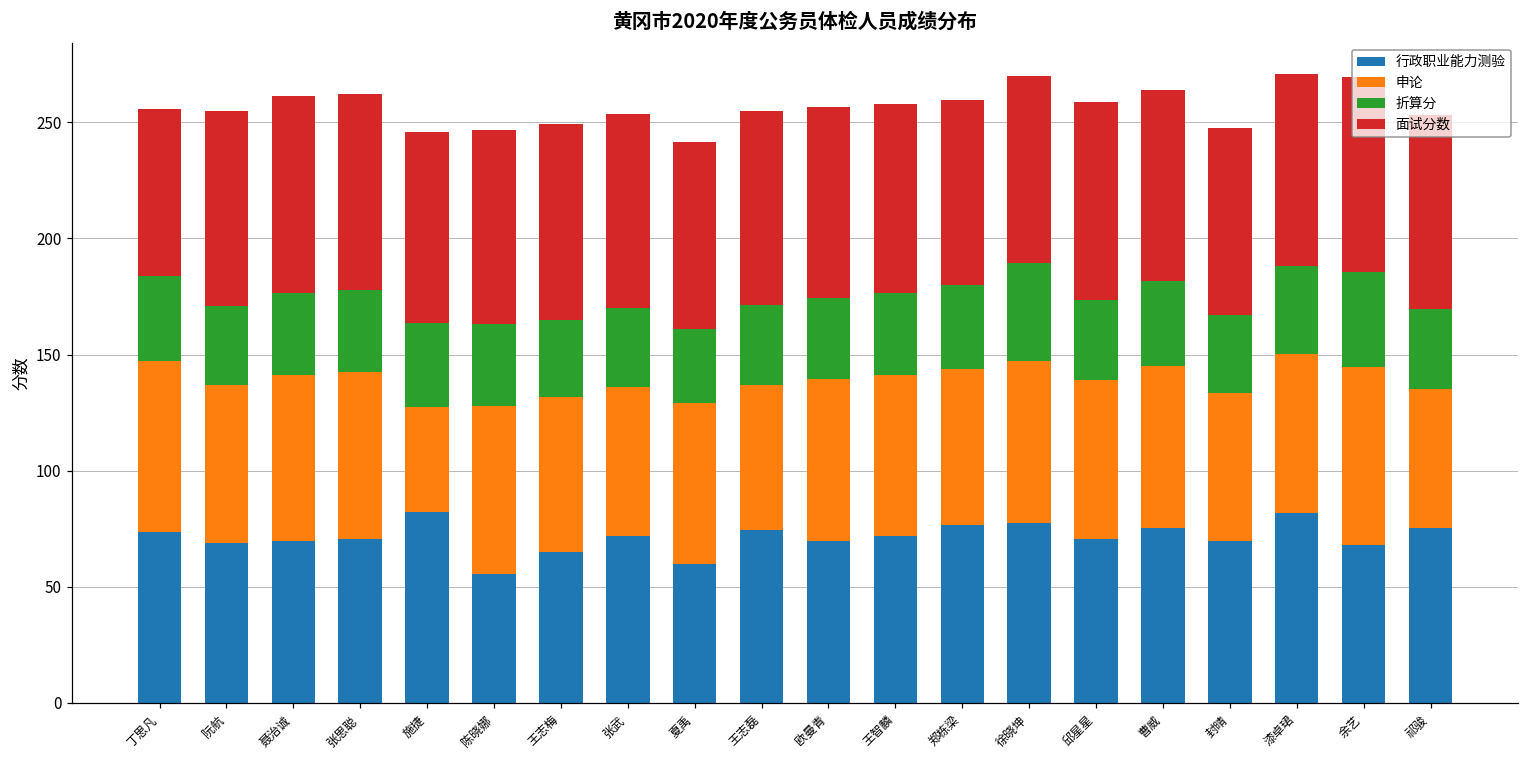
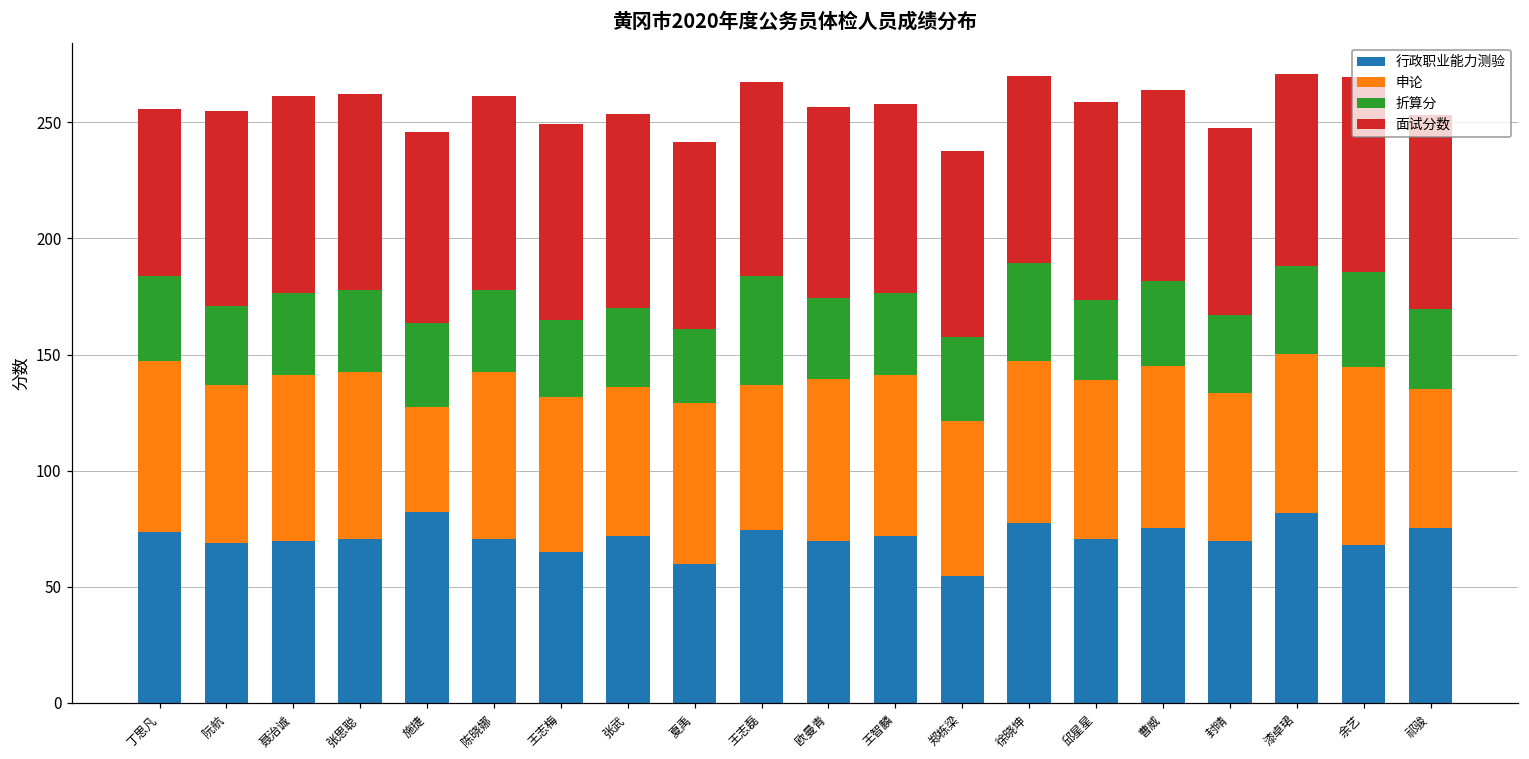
行政职业能力测验, 陈晓娜: 56 -> 70
折算分, 王志磊: 35 -> 47
行政职业能力测验, 郑栋梁: 77 -> 55
